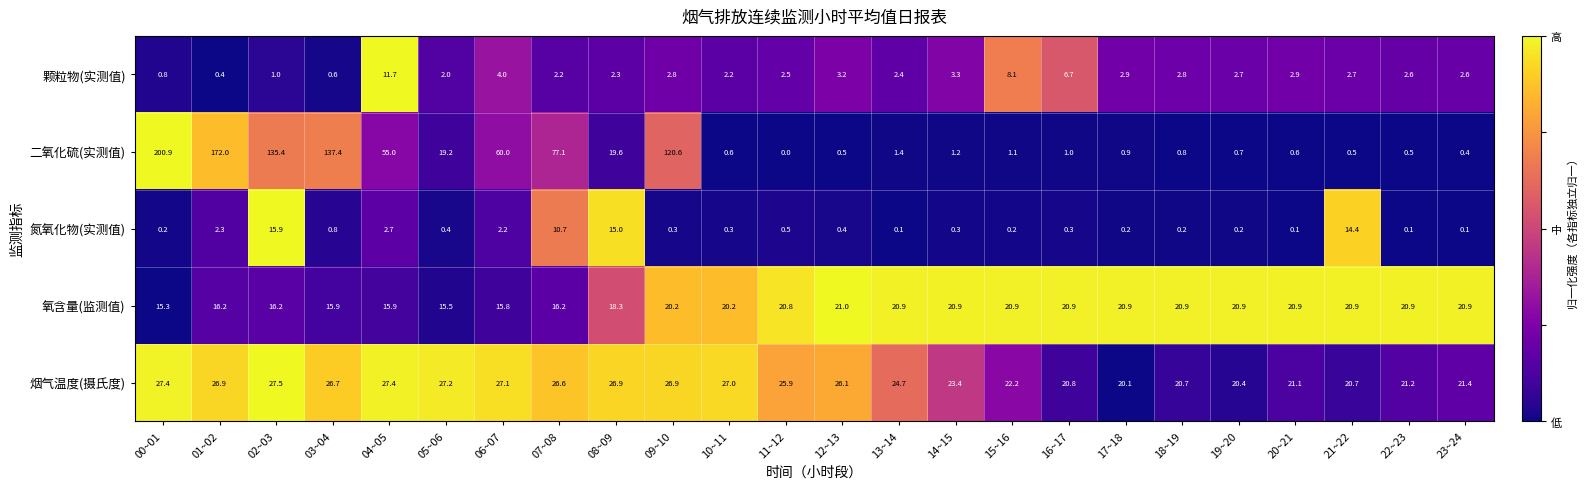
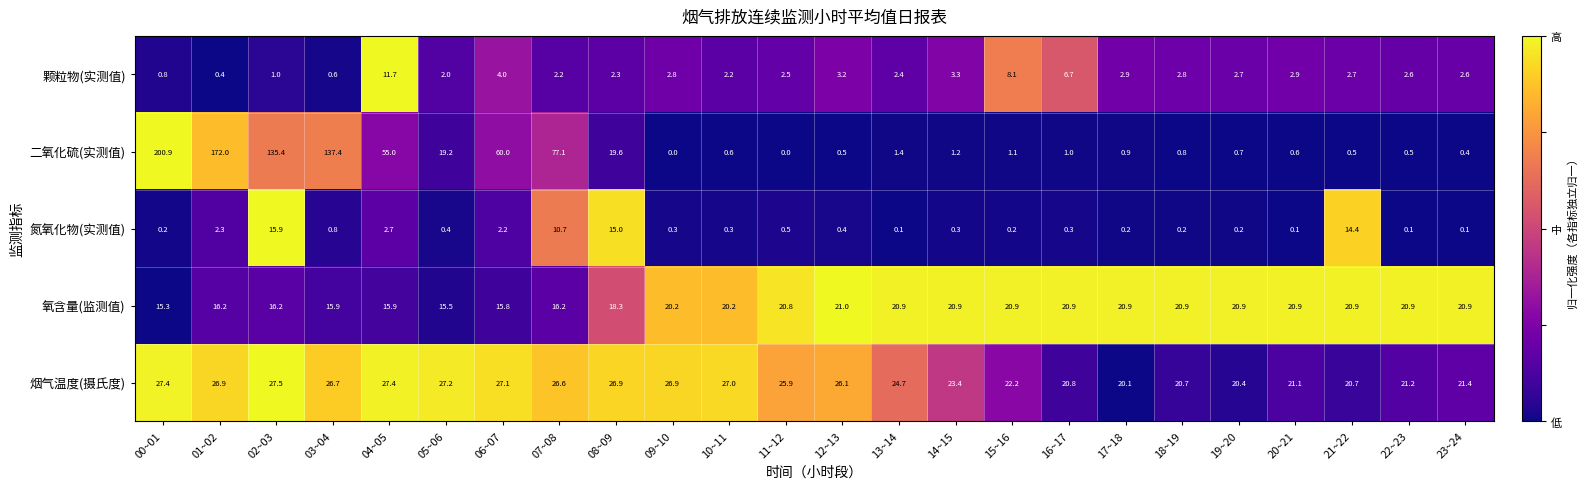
二氧化硫(实测值), 09~10: 120.6 -> 0.0
